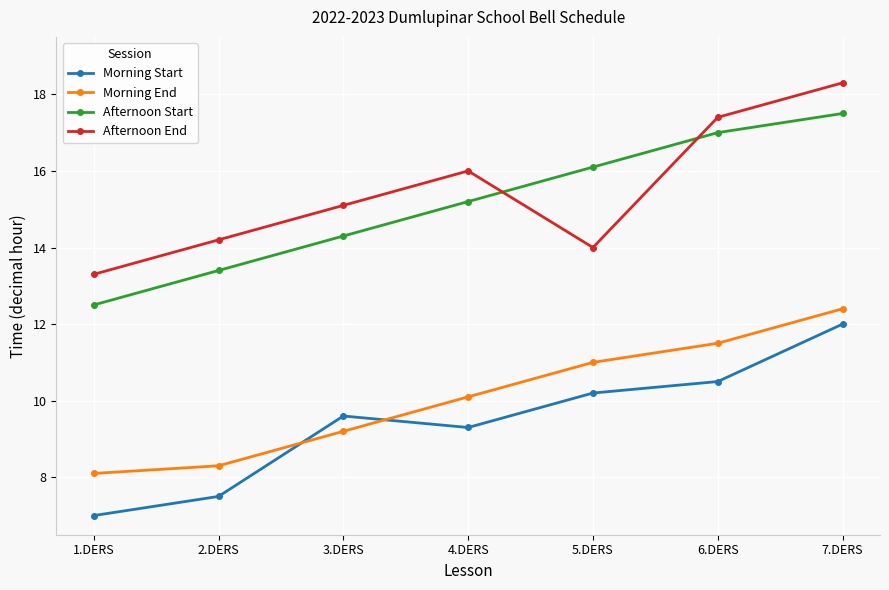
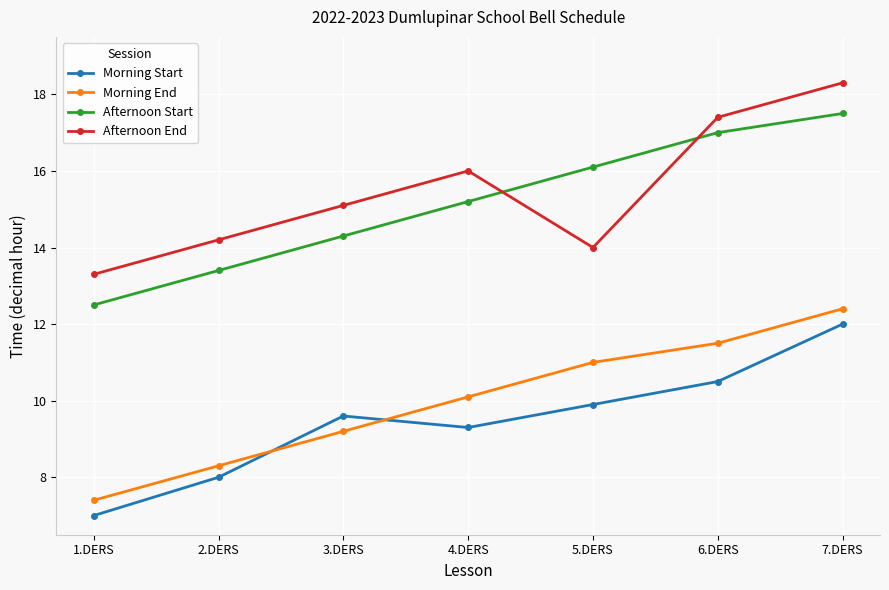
Morning End, 1.DERS: 8.1 -> 7.4
Morning Start, 2.DERS: 7.5 -> 8.0
Morning Start, 5.DERS: 10.2 -> 9.9
